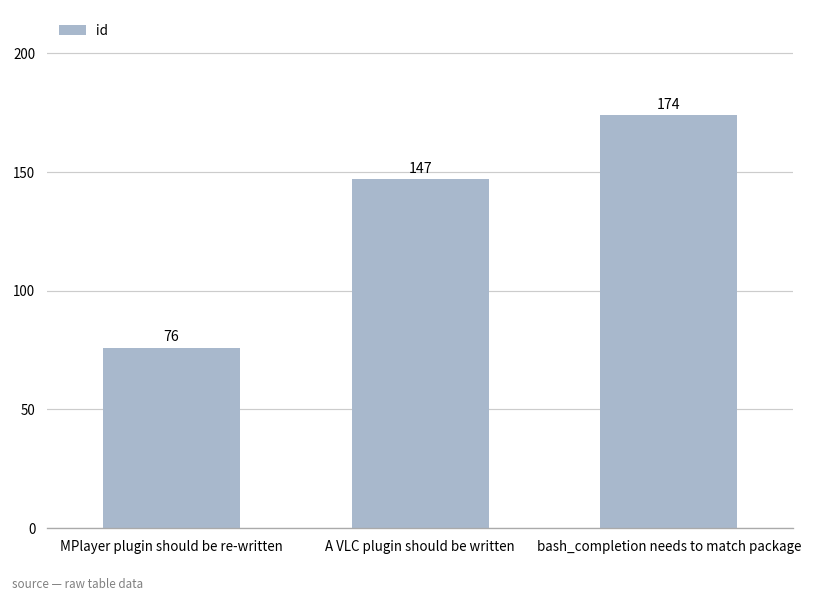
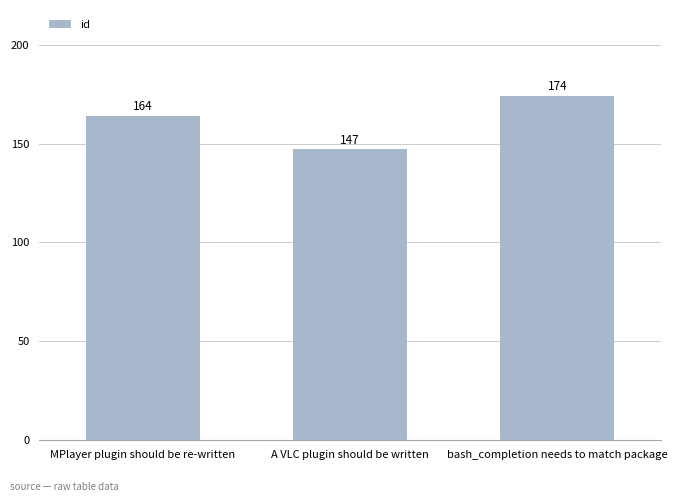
MPlayer plugin should be re-written: 76 -> 164
